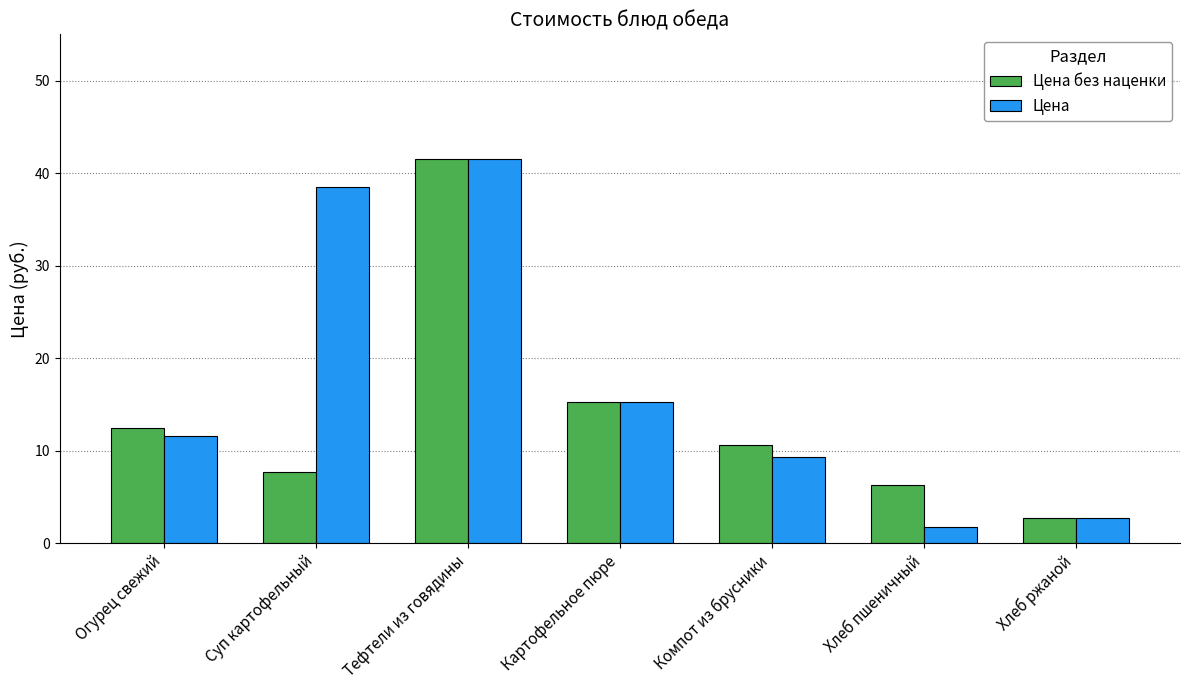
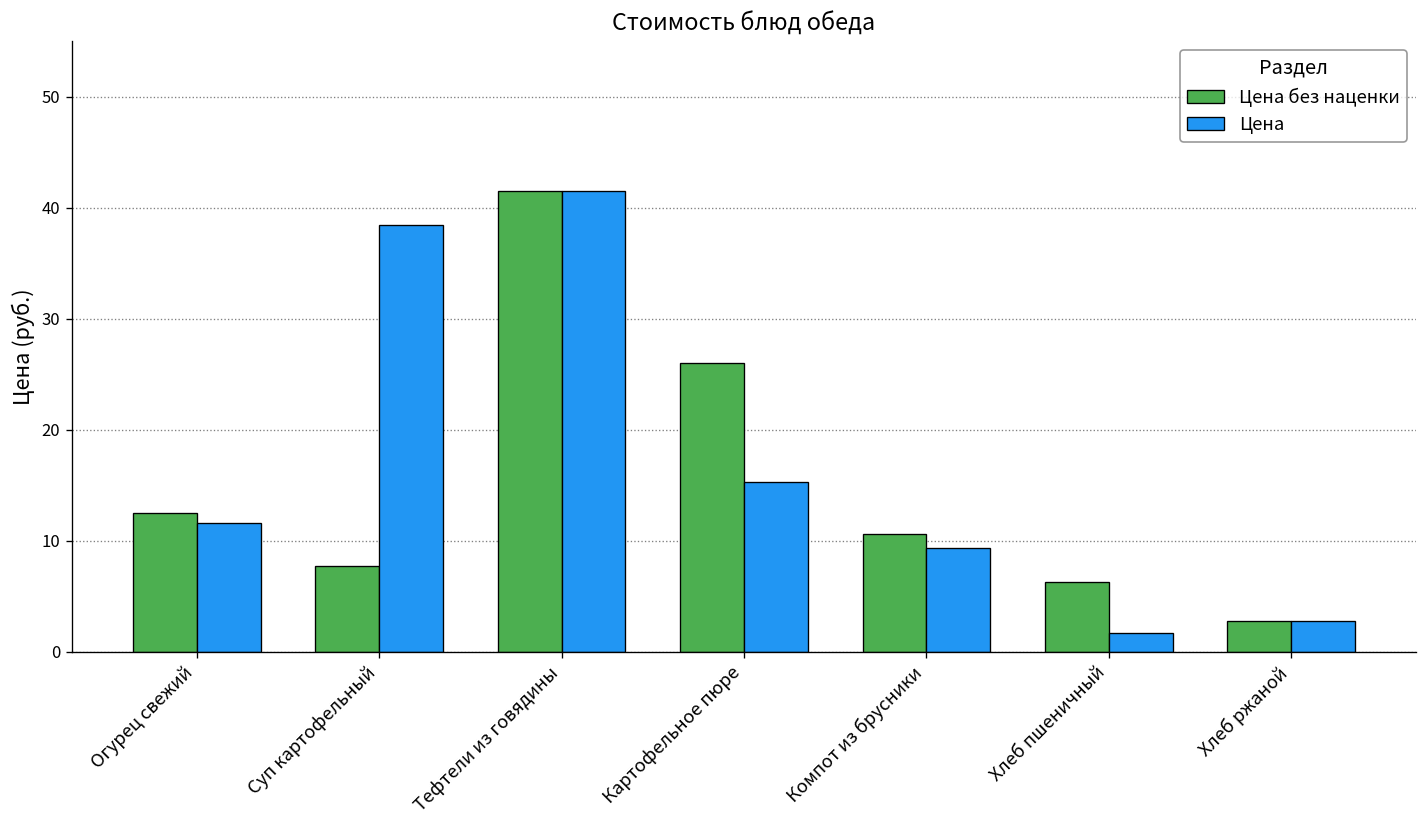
Цена без наценки, Картофельное пюре: 15 -> 26
